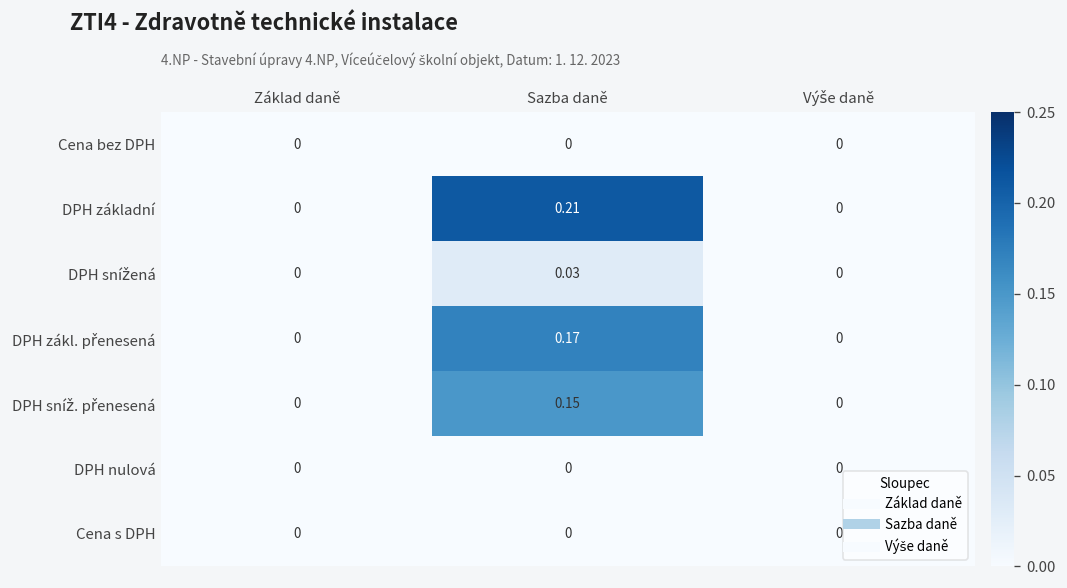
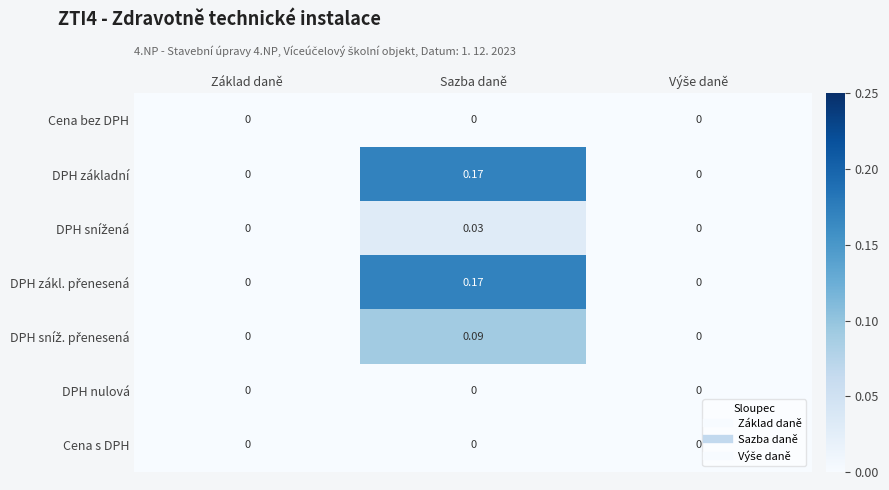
DPH základní, Sazba daně: 0.21 -> 0.17
DPH sníž. přenesená, Sazba daně: 0.15 -> 0.09
